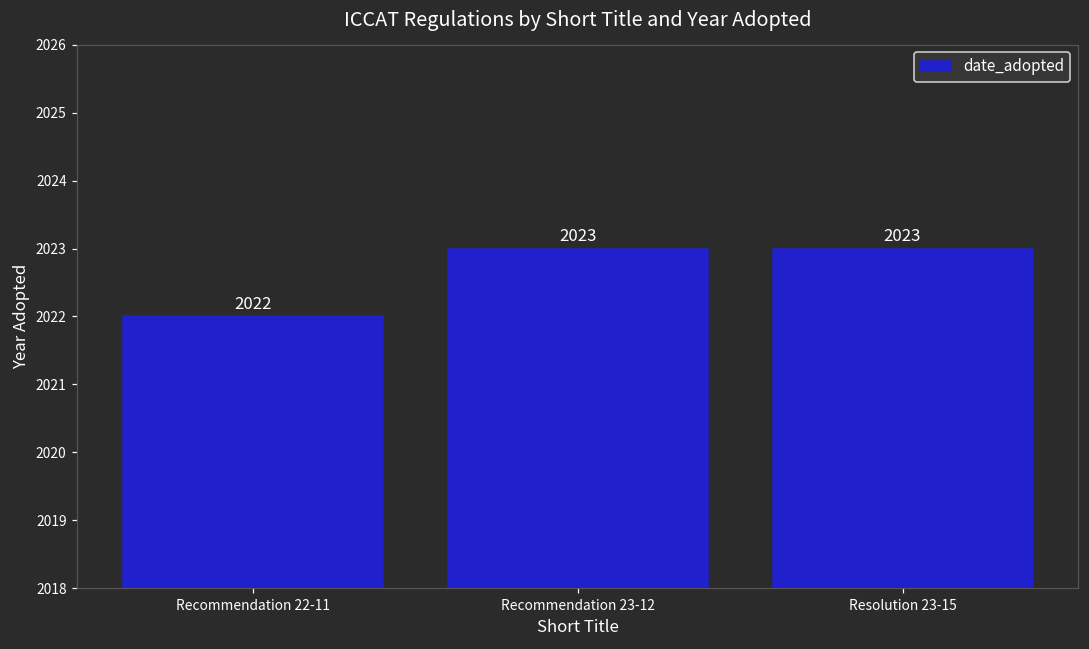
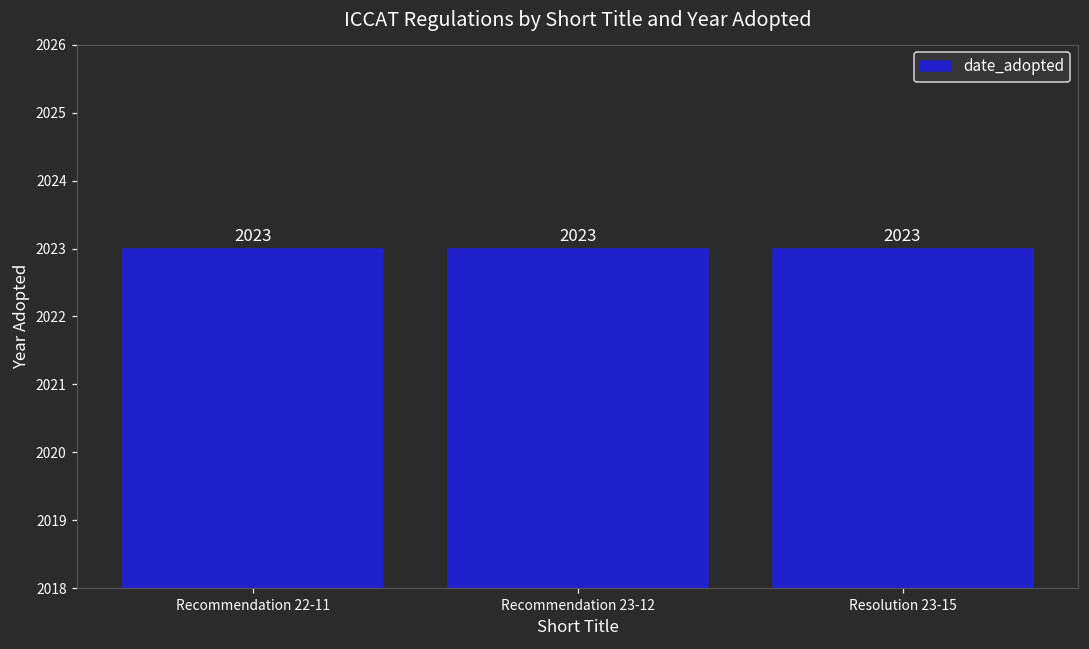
Recommendation 22-11: 2022 -> 2023
